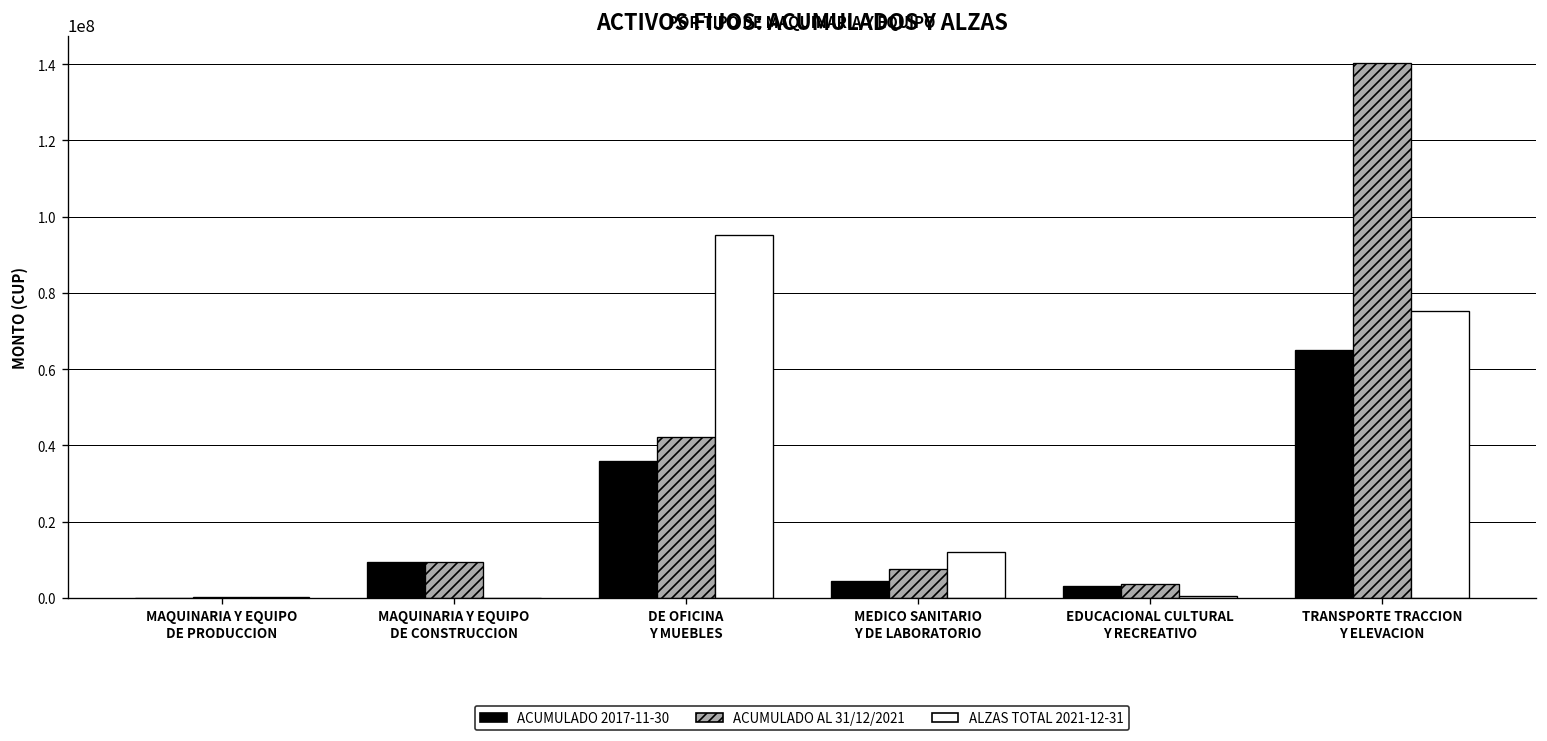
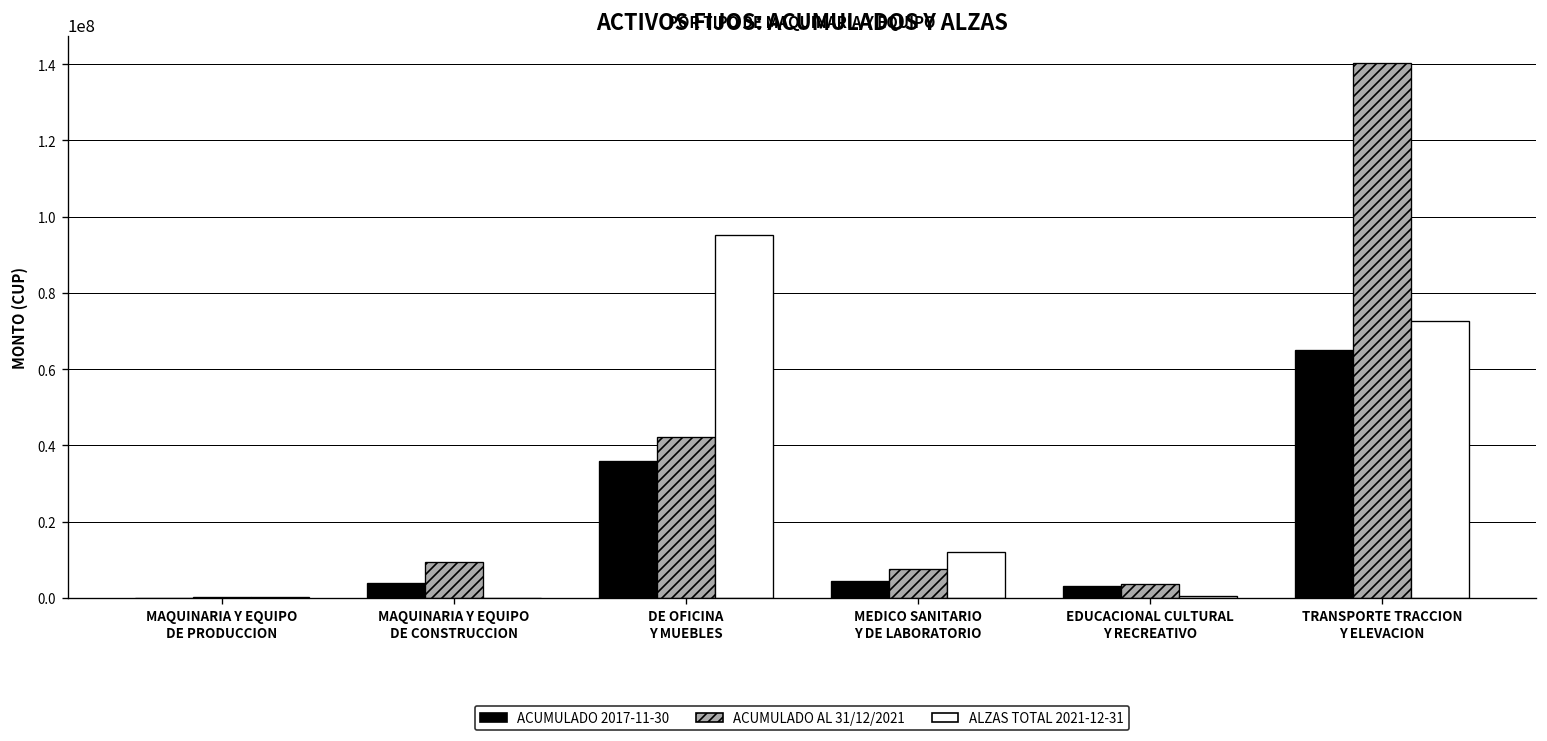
ACUMULADO 2017-11-30, MAQUINARIA Y EQUIPO DE CONSTRUCCION: 9000000 -> 4000000
ALZAS TOTAL 2021-12-31, TRANSPORTE TRACCION Y ELEVACION: 75000000 -> 73000000
